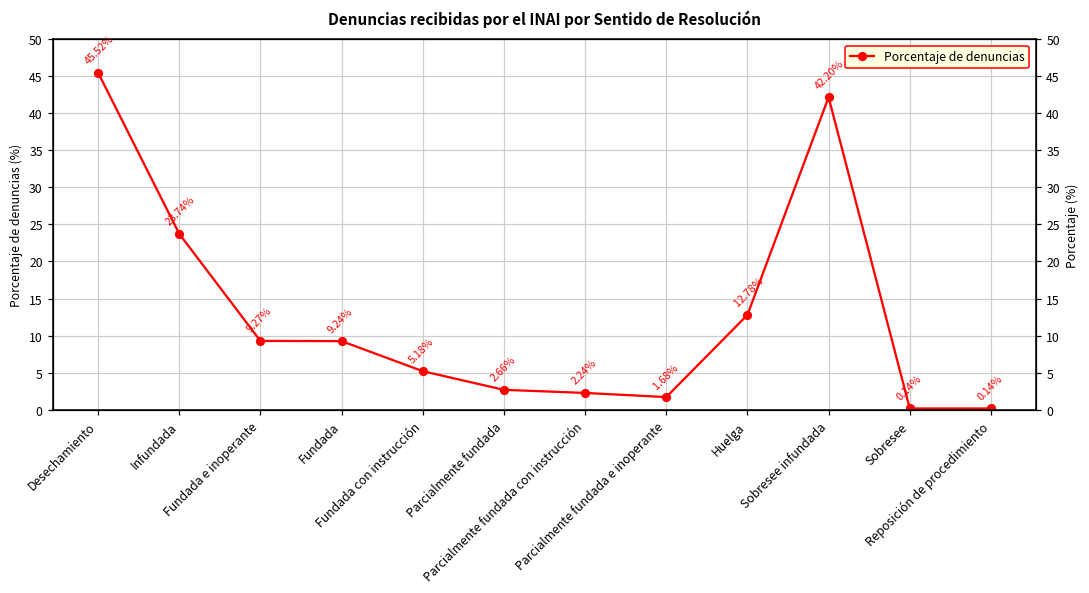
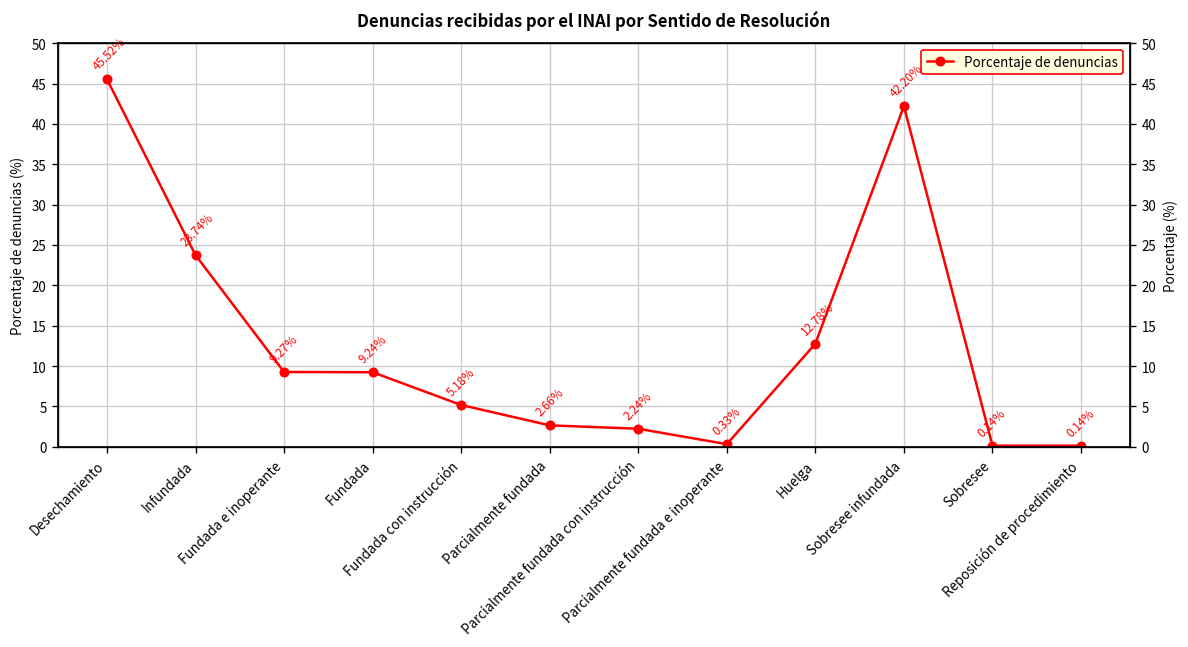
Parcialmente fundada e inoperante: 1.68% -> 0.33%
